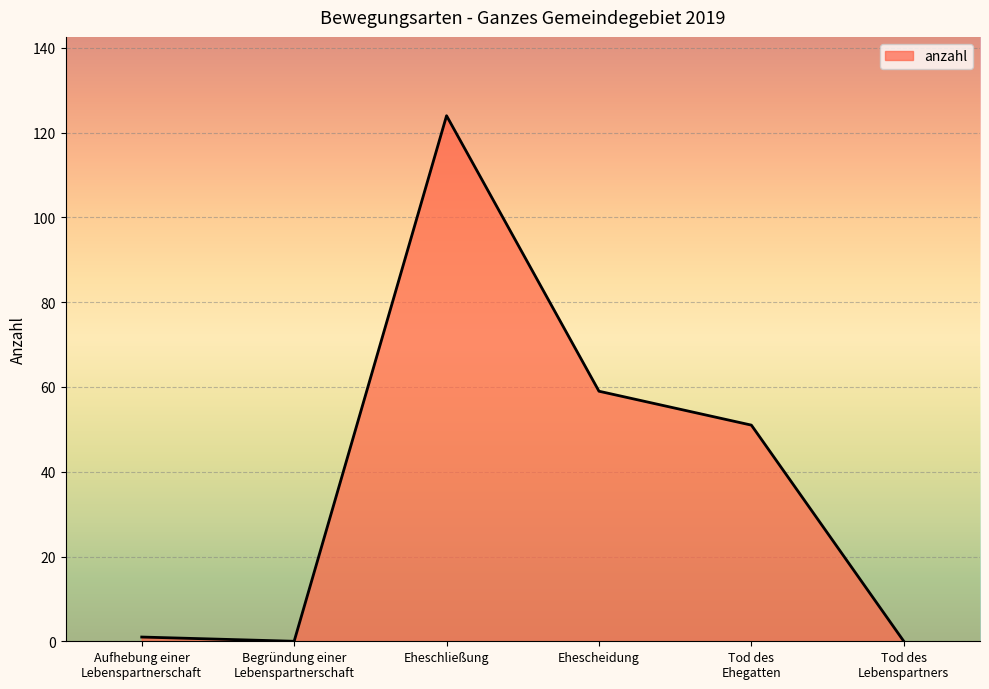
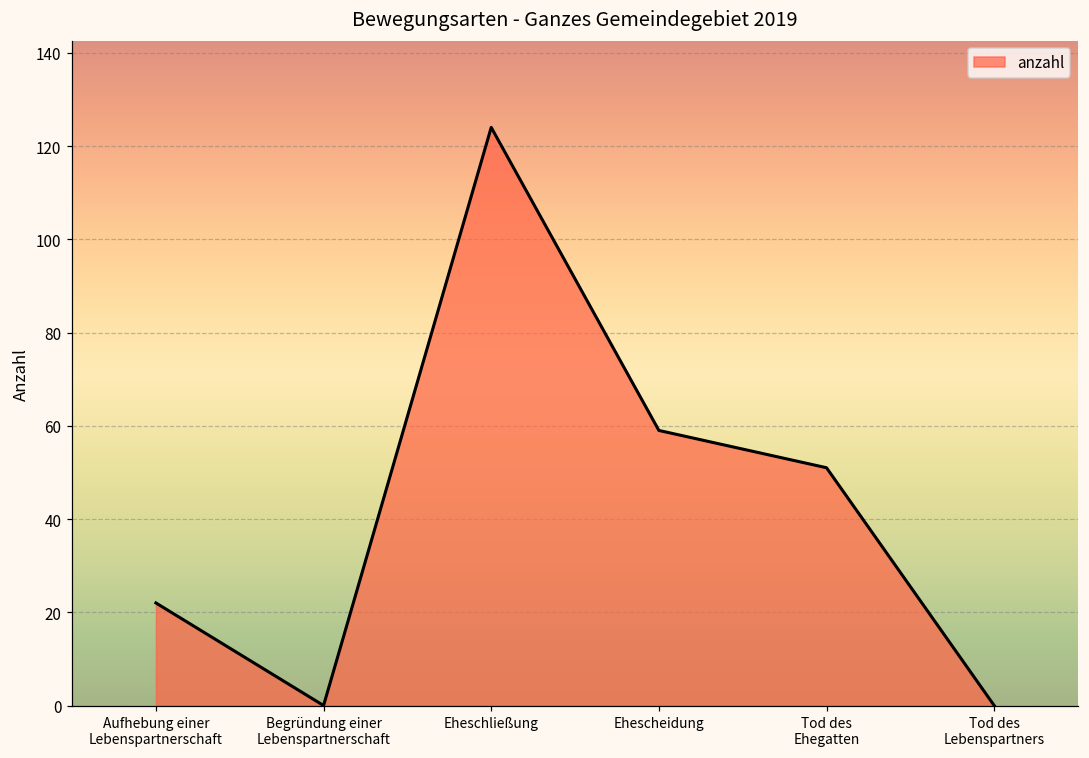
Aufhebung einer Lebenspartnerschaft: 1 -> 22
